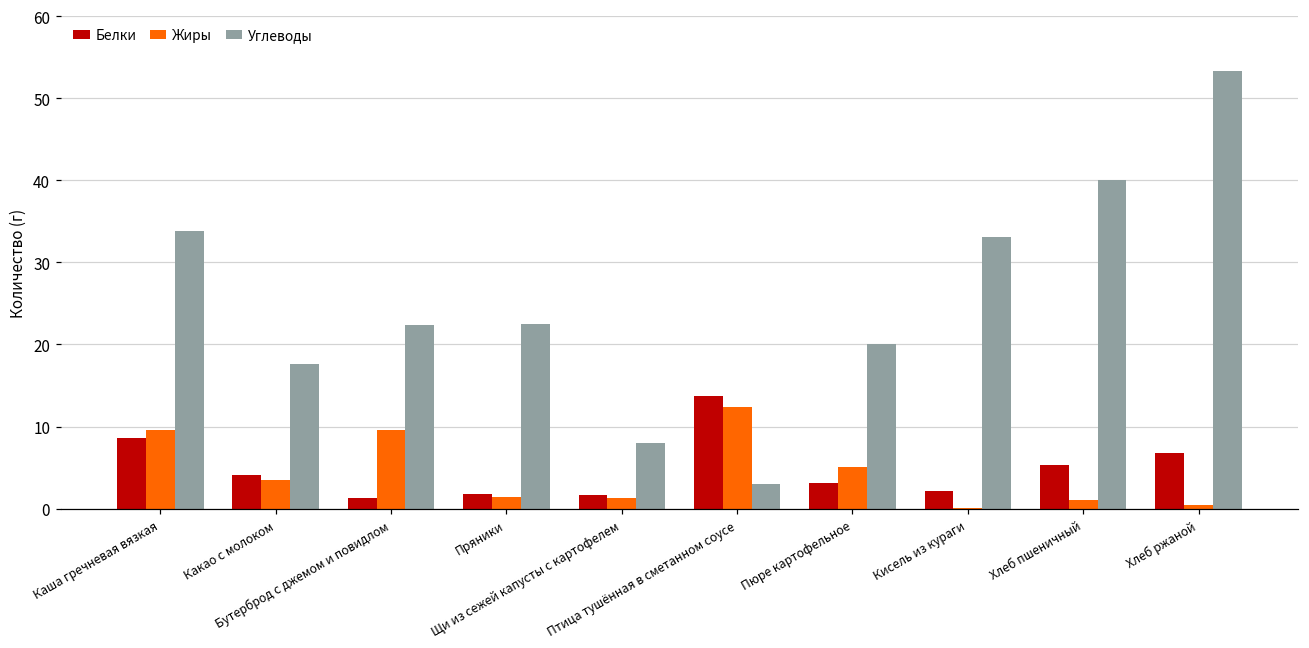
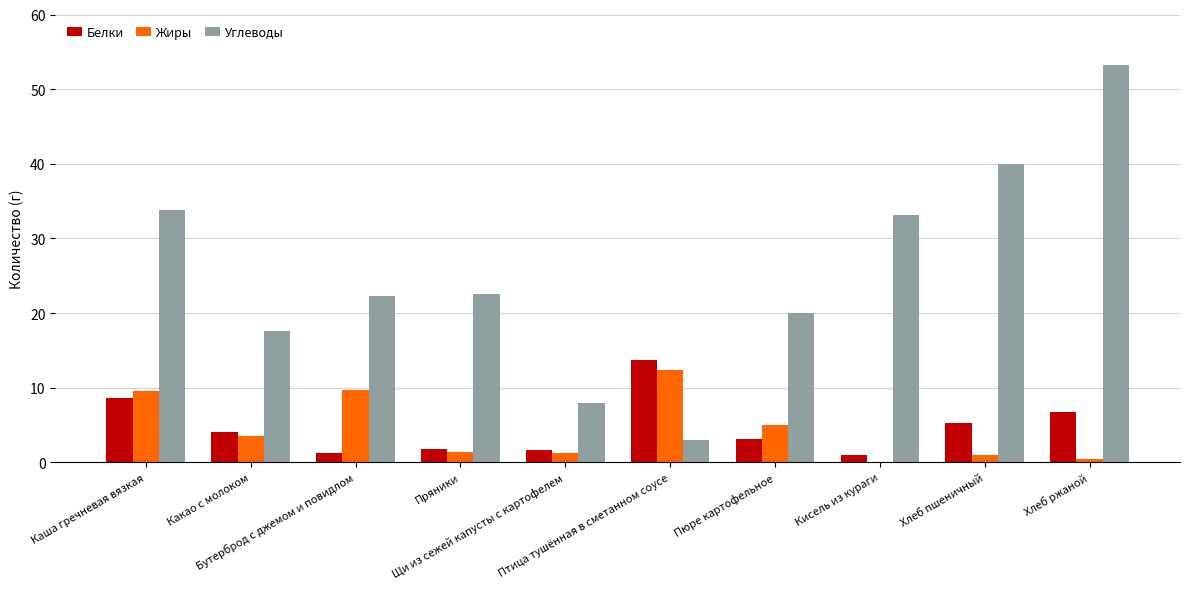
Белки, Кисель из кураги: 2 -> 1
